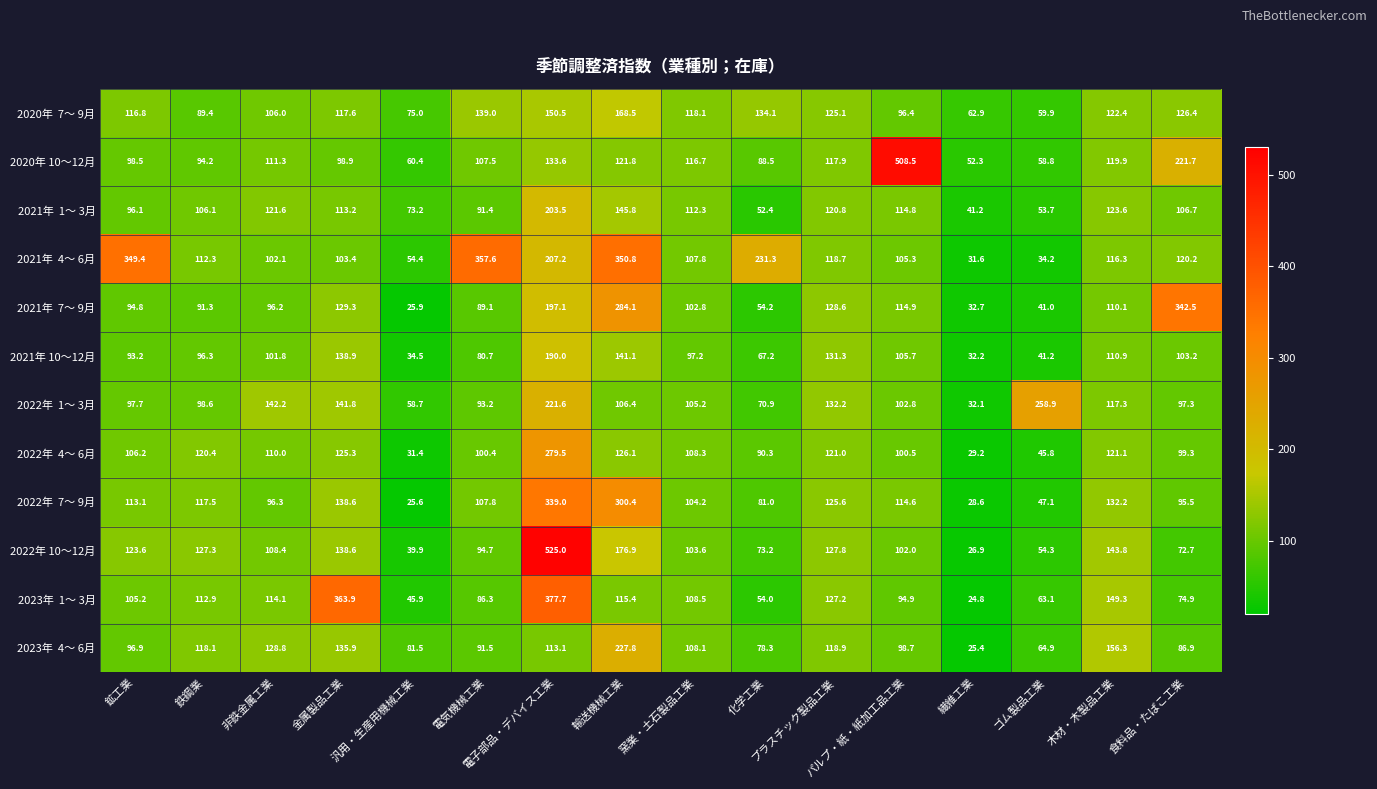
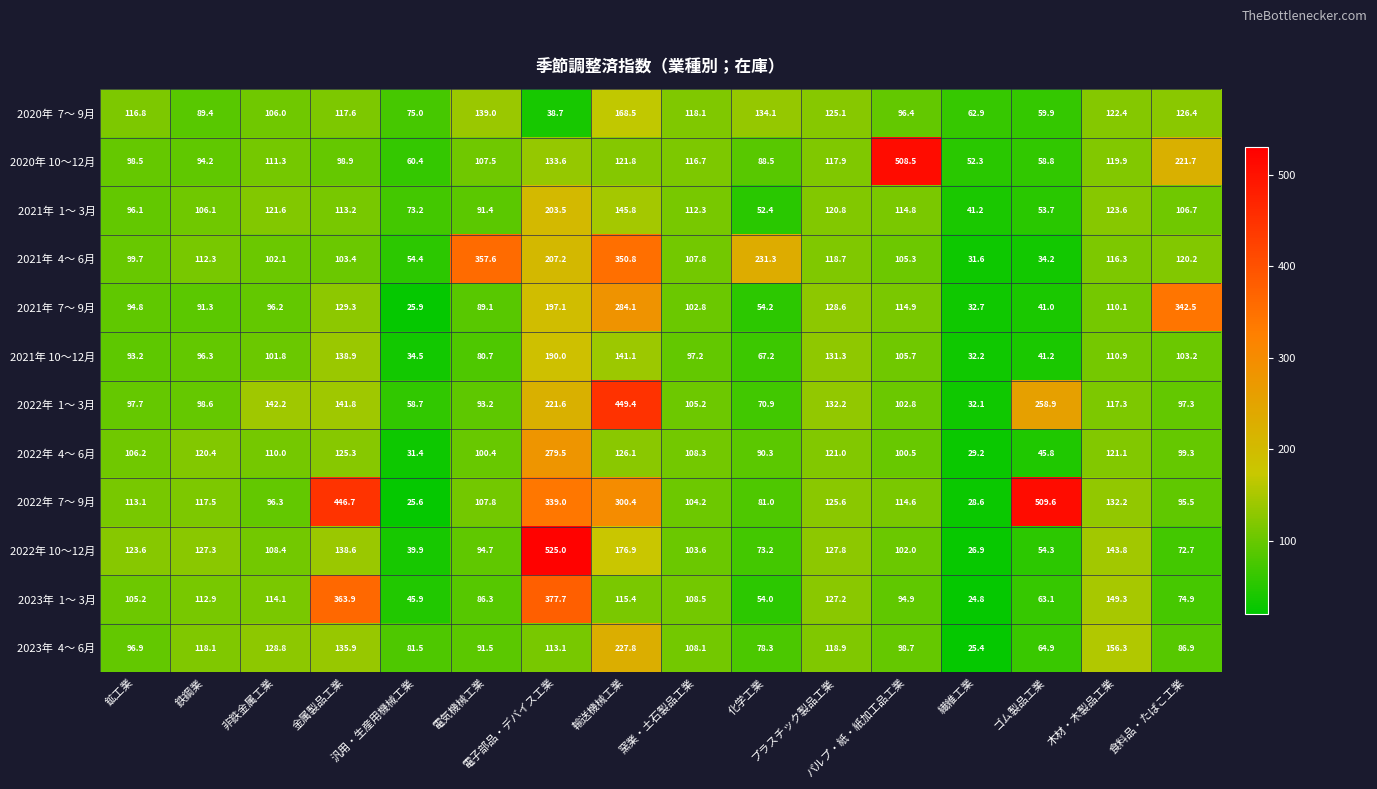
2020年 7～ 9月, 電子部品・デバイス工業: 150.5 -> 38.7
2021年 4～ 6月, 鉱工業: 349.4 -> 99.7
2022年 1～ 3月, 輸送機械工業: 106.4 -> 449.4
2022年 7～ 9月, 金属製品工業: 138.6 -> 446.7
2022年 7～ 9月, ゴム製品工業: 47.1 -> 509.6
